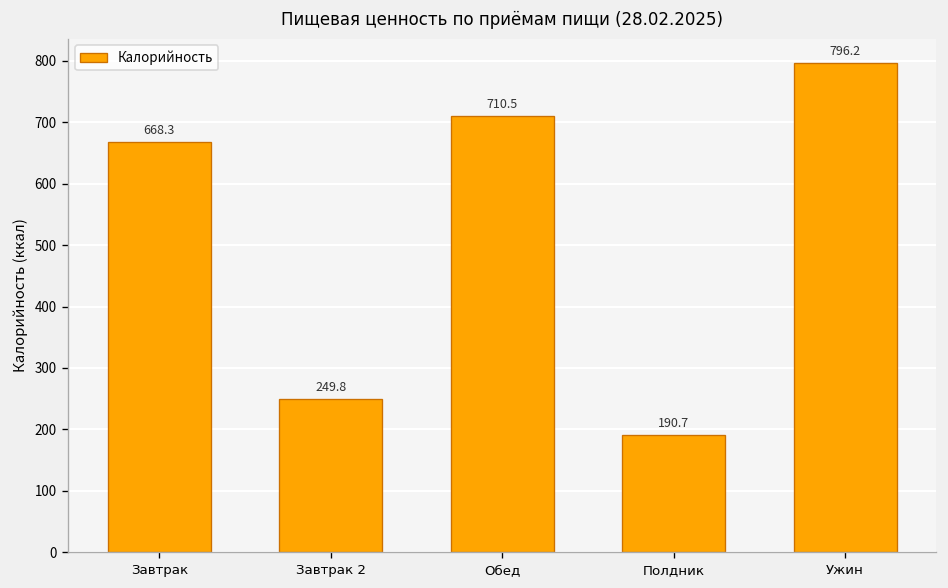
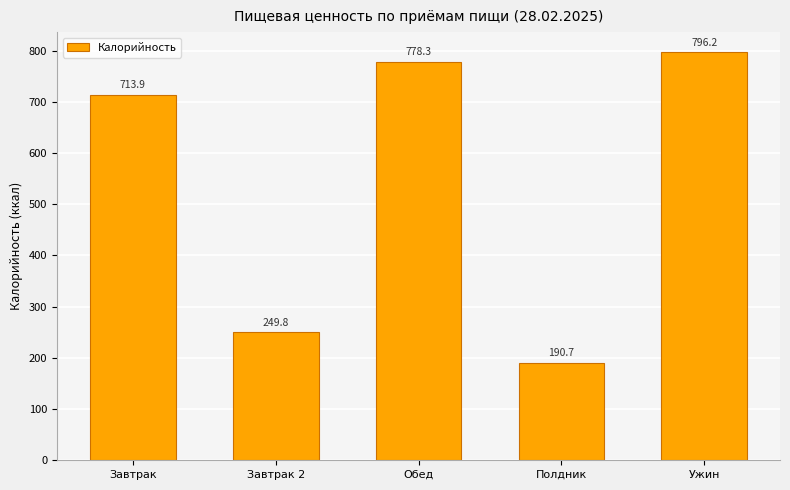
Завтрак: 668.3 -> 713.9
Обед: 710.5 -> 778.3
